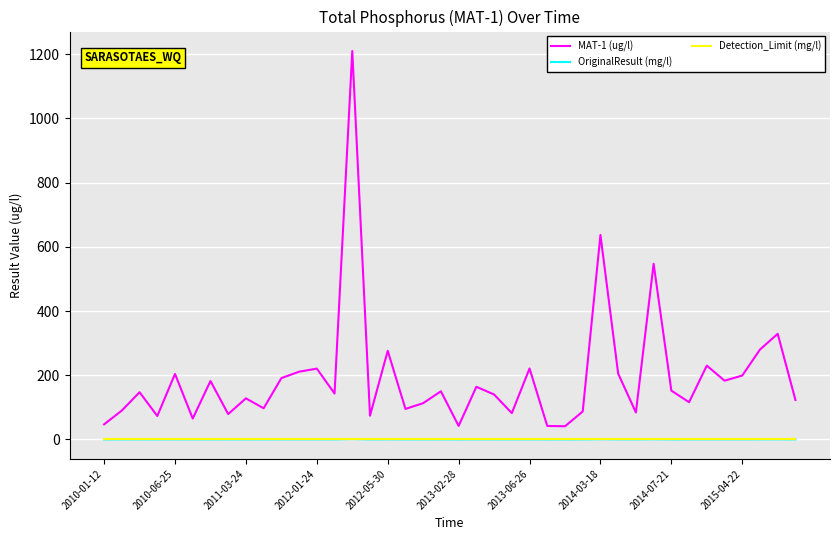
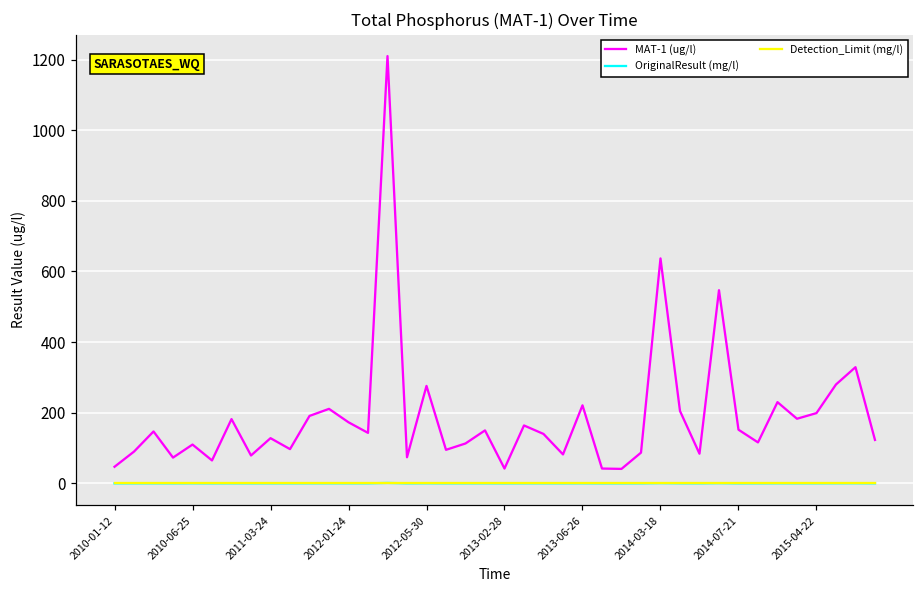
MAT-1 (ug/l), 2010-06-25: 200 -> 110
MAT-1 (ug/l), 2012-01-24: 220 -> 170
